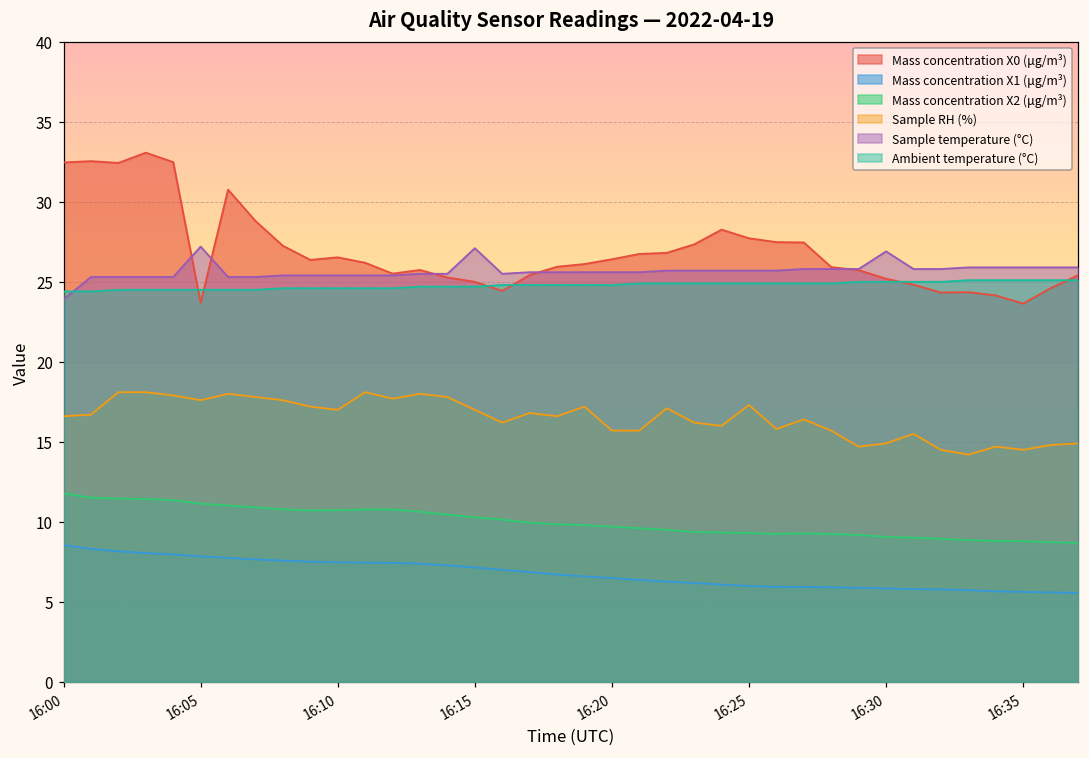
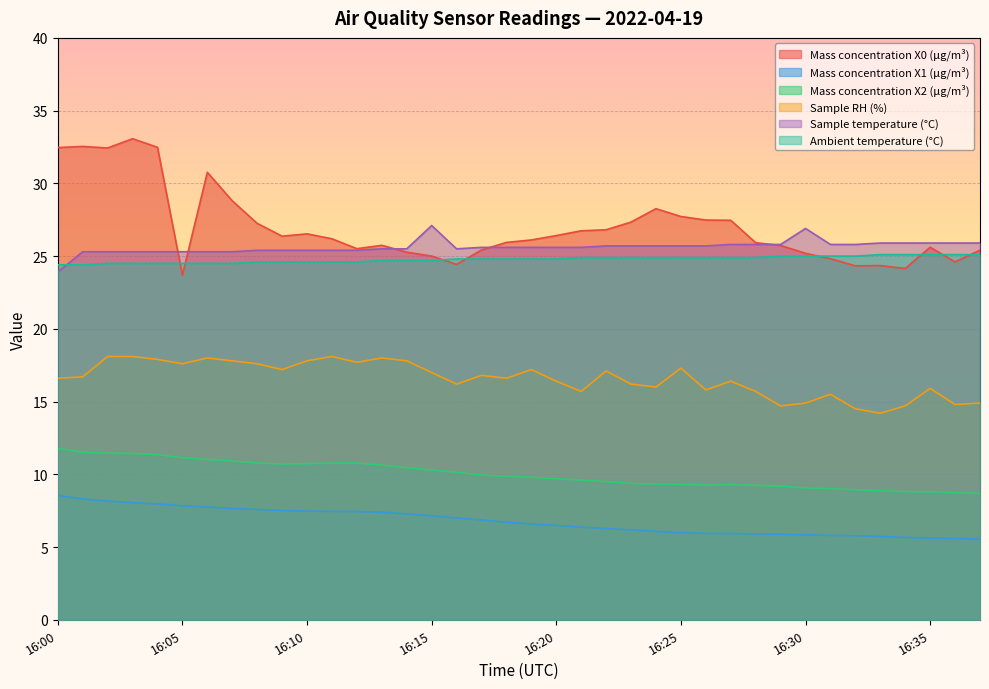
Sample temperature (°C), 16:05: 27.2 -> 25.3
Sample RH (%), 16:10: 17.0 -> 17.8
Sample RH (%), 16:20: 15.7 -> 16.4
Mass concentration X0 (μg/m³), 16:35: 23.6 -> 25.6
Sample RH (%), 16:35: 14.5 -> 15.9
